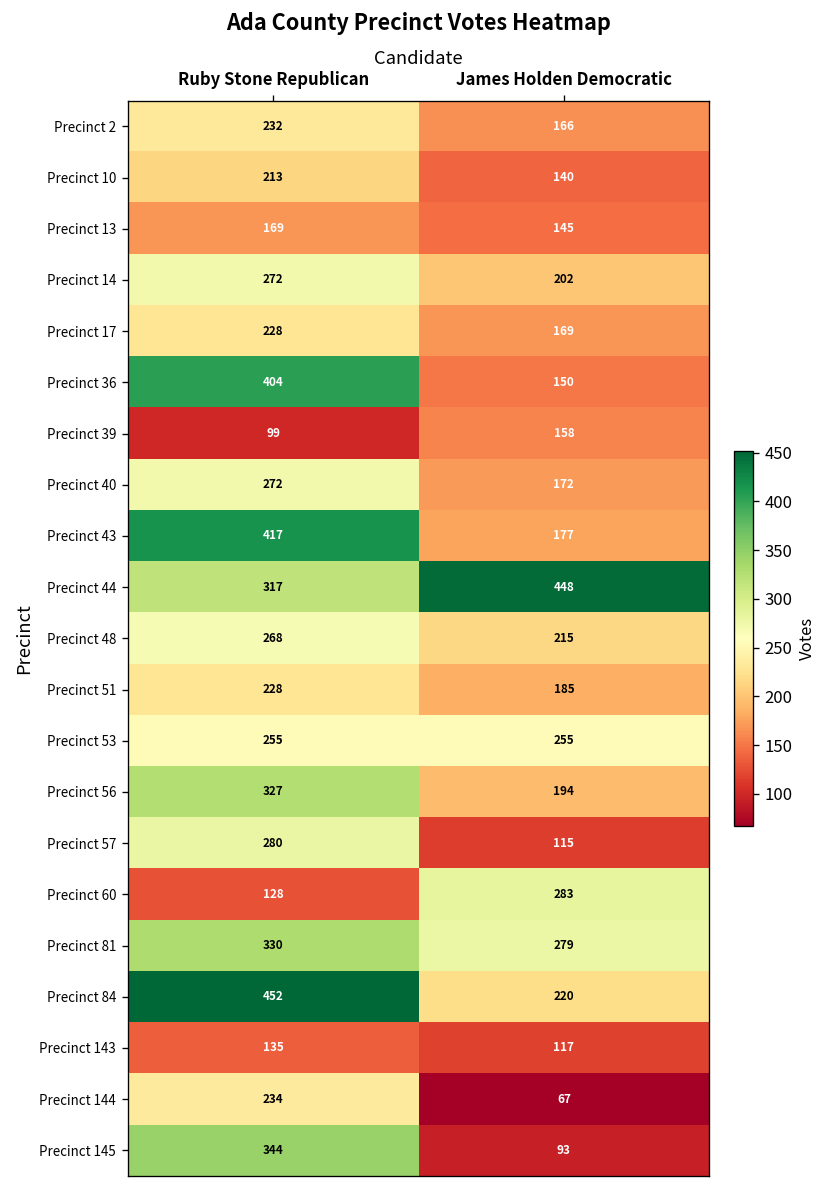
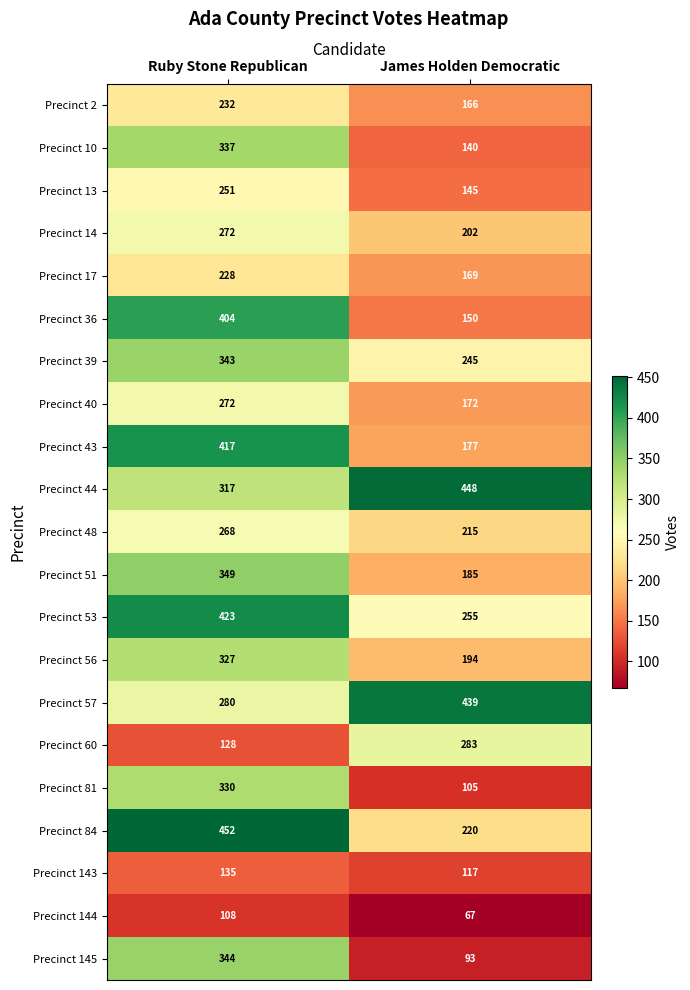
Precinct 10, Ruby Stone Republican: 213 -> 337
Precinct 13, Ruby Stone Republican: 169 -> 251
Precinct 39, Ruby Stone Republican: 99 -> 343
Precinct 39, James Holden Democratic: 158 -> 245
Precinct 51, Ruby Stone Republican: 228 -> 349
Precinct 53, Ruby Stone Republican: 255 -> 423
Precinct 57, James Holden Democratic: 115 -> 439
Precinct 81, James Holden Democratic: 279 -> 105
Precinct 144, Ruby Stone Republican: 234 -> 108
